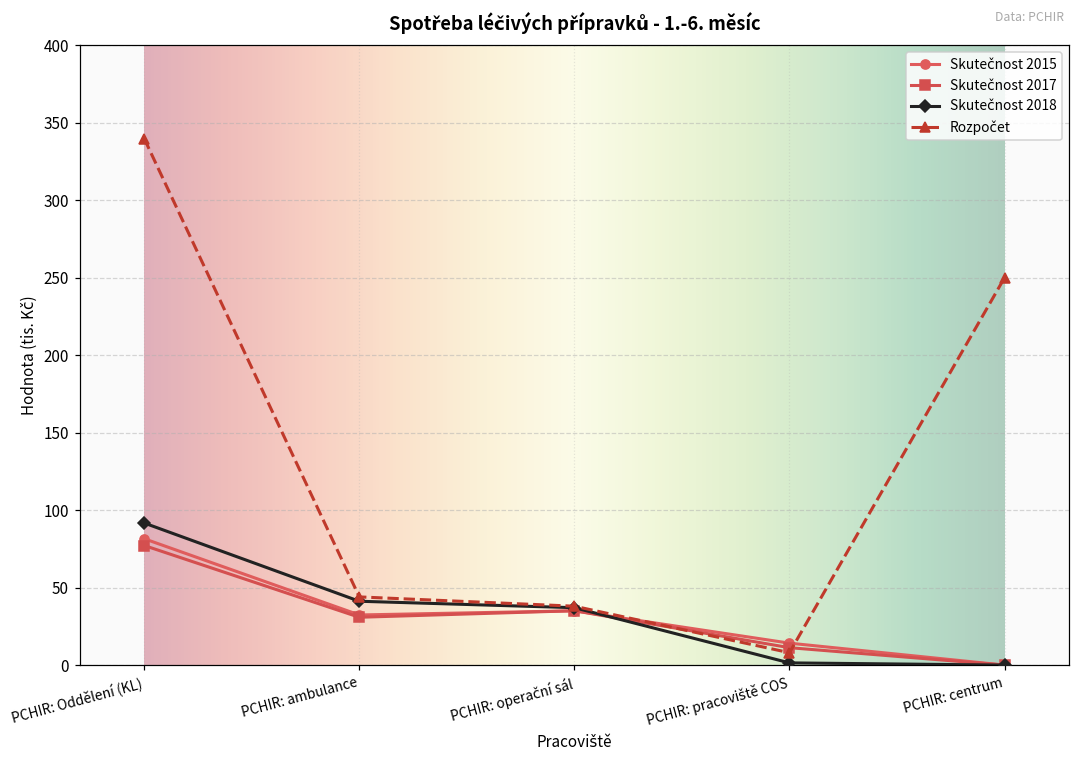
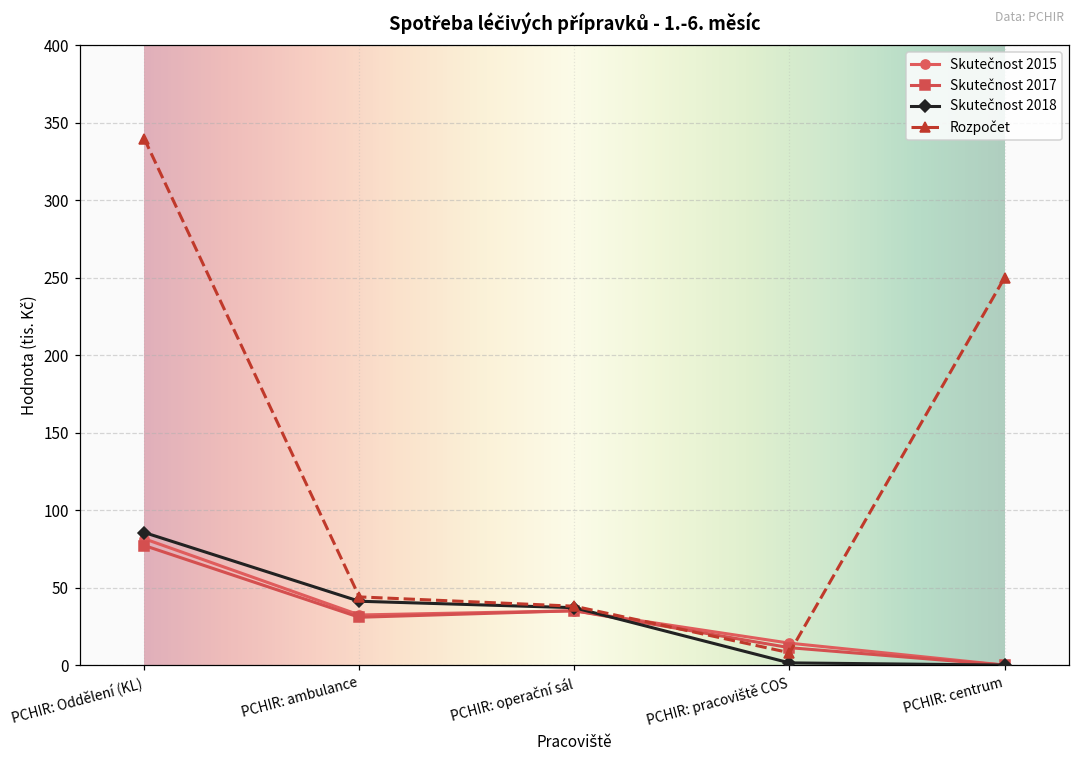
Skutečnost 2018, PCHIR: Oddělení (KL): 92 -> 86
